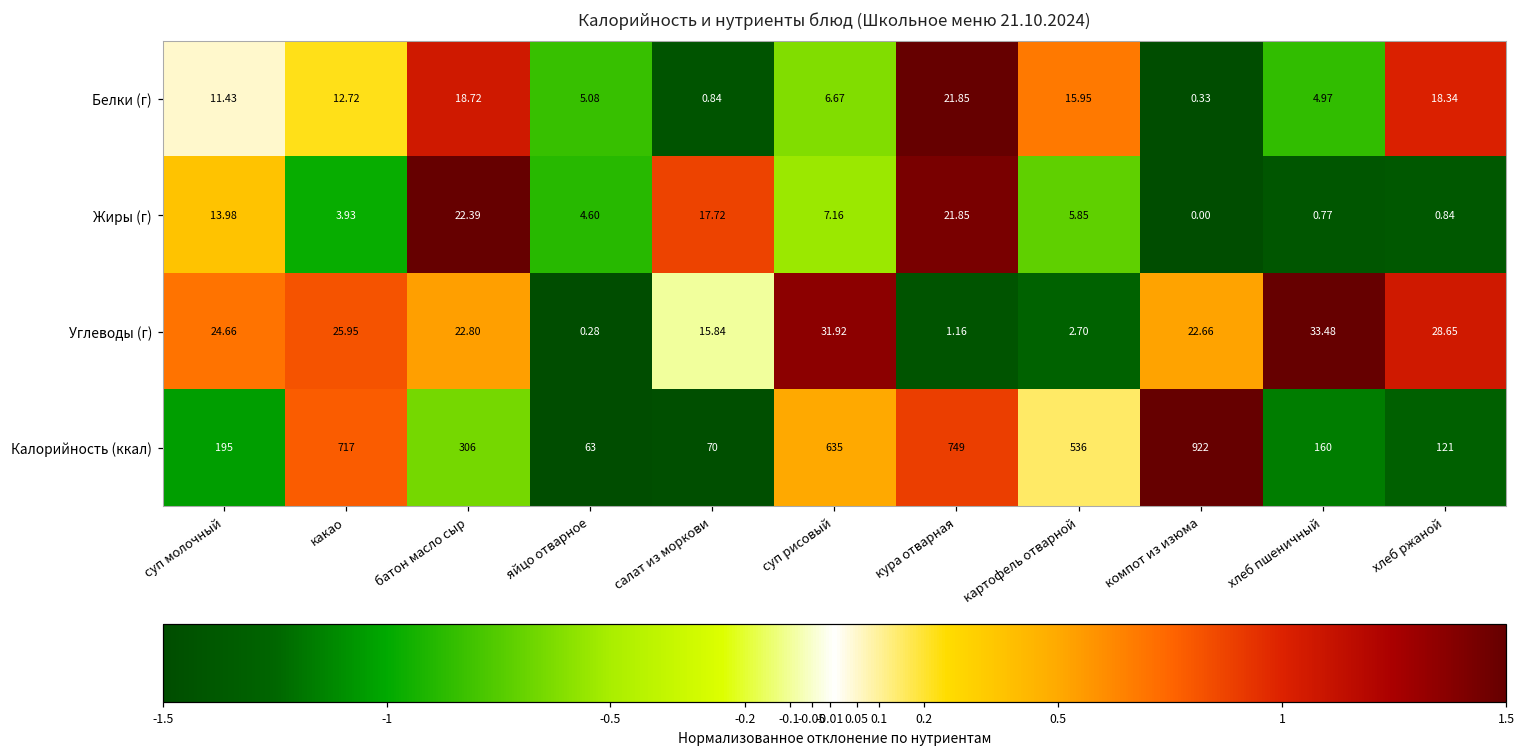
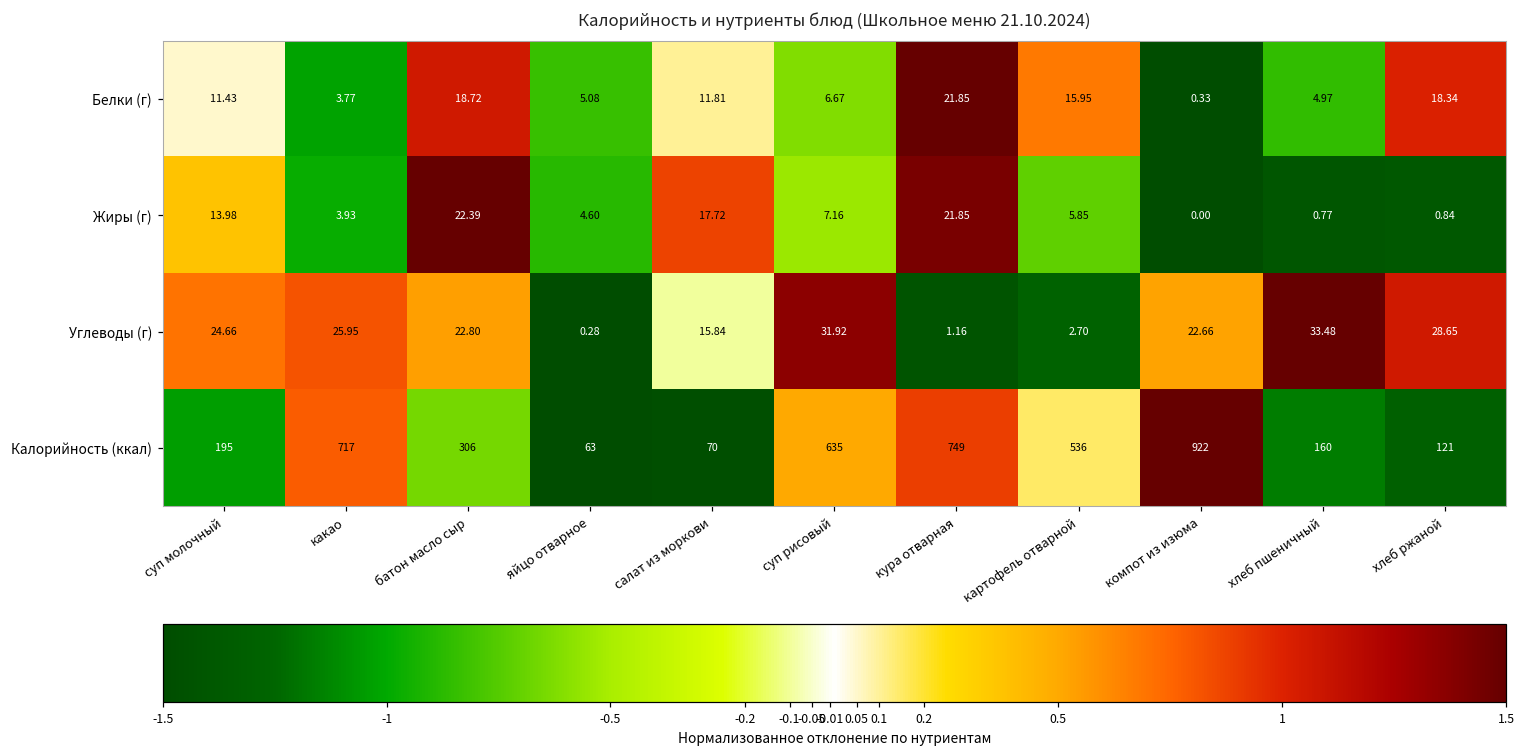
Белки (г), какао: 12.72 -> 3.77
Белки (г), салат из моркови: 0.84 -> 11.81
